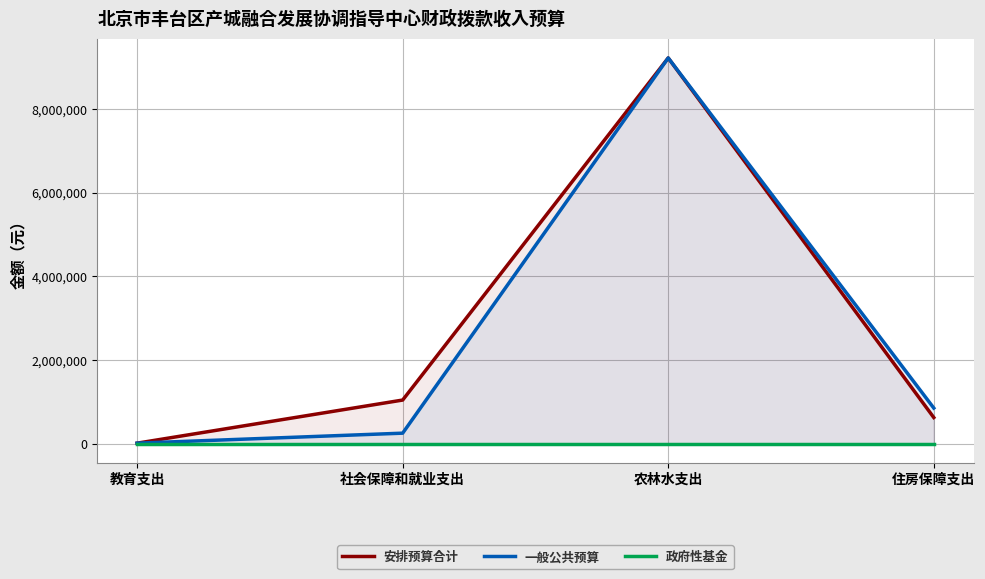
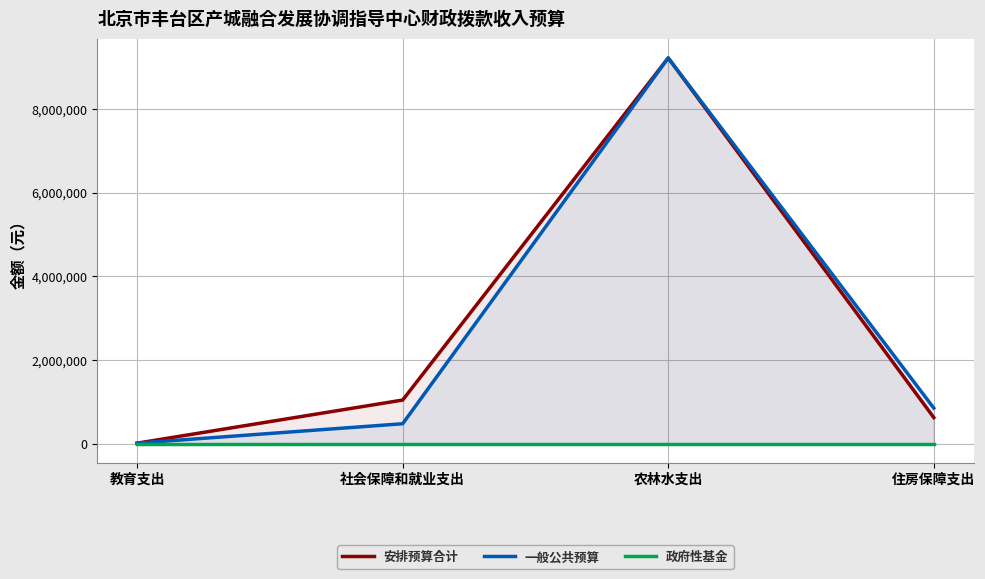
一般公共预算, 社会保障和就业支出: 200,000 -> 500,000
